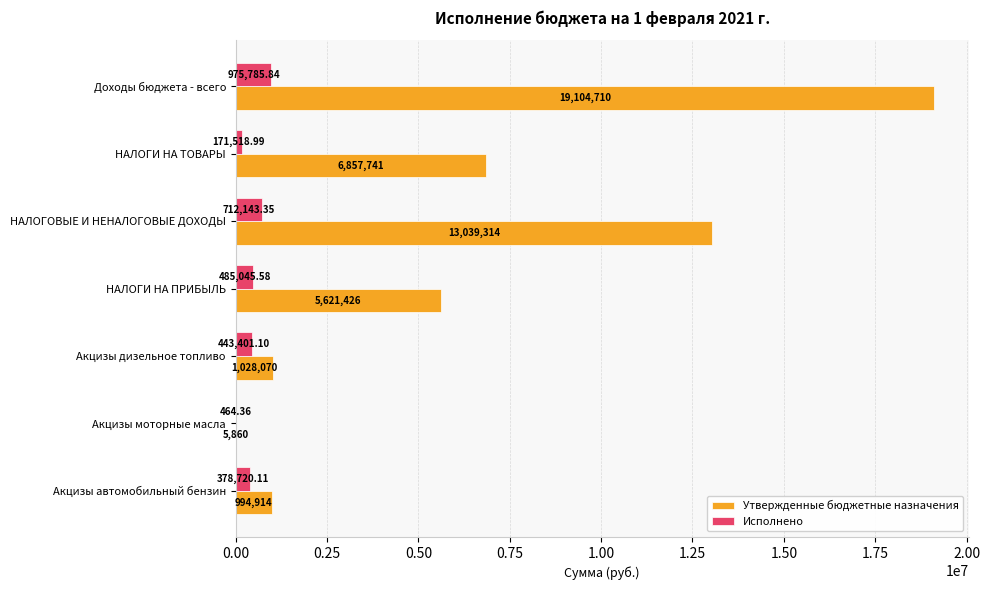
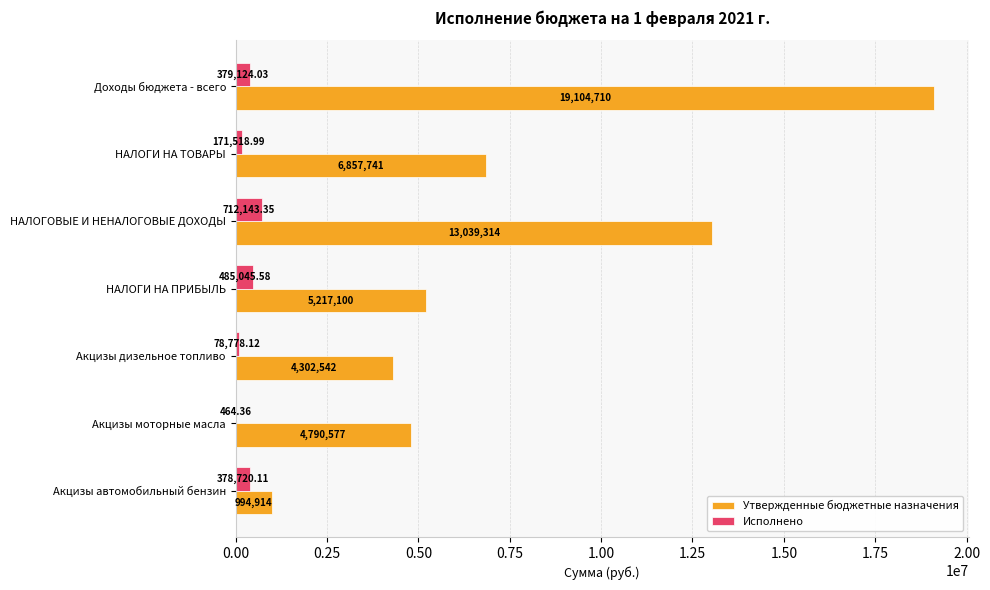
Исполнено, Доходы бюджета - всего: 975,785.84 -> 379,124.03
Утвержденные бюджетные назначения, НАЛОГИ НА ПРИБЫЛЬ: 5,621,426 -> 5,217,100
Исполнено, Акцизы дизельное топливо: 443,401.10 -> 78,778.12
Утвержденные бюджетные назначения, Акцизы дизельное топливо: 1,028,070 -> 4,302,542
Утвержденные бюджетные назначения, Акцизы моторные масла: 5,860 -> 4,790,577
